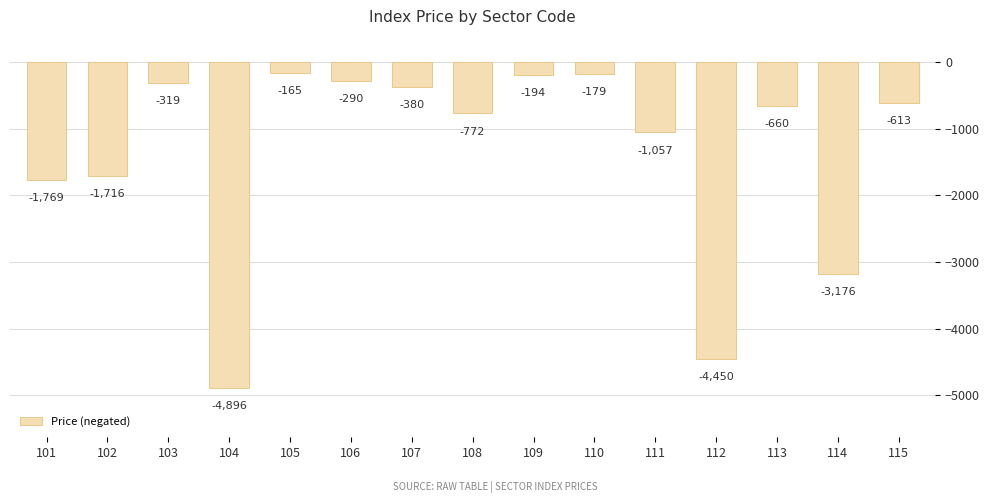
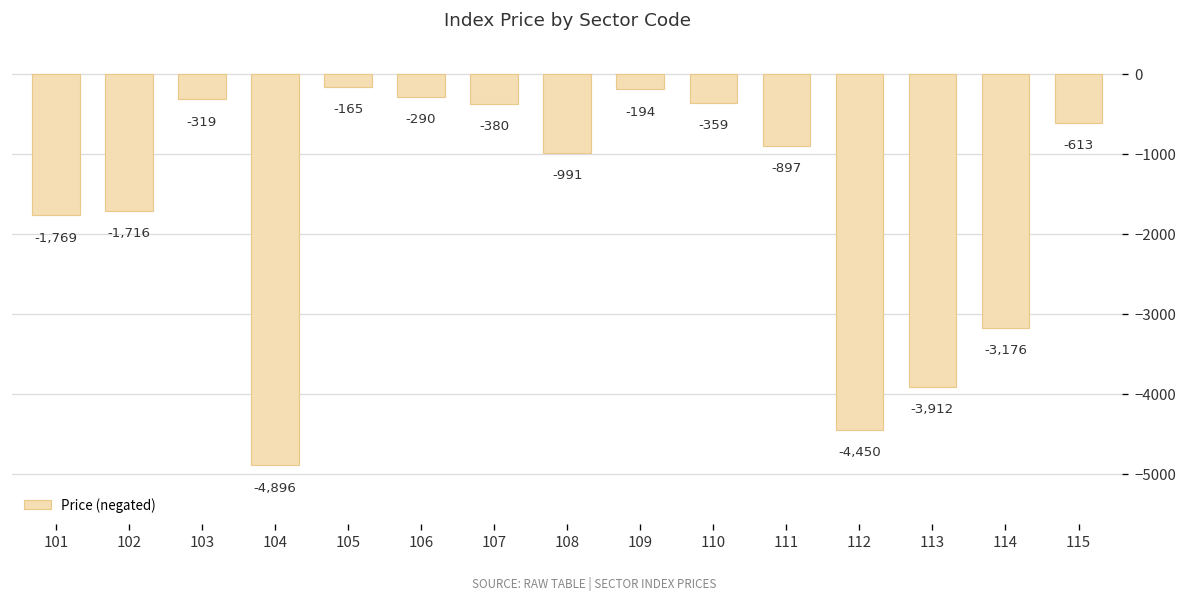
108: -772 -> -991
110: -179 -> -359
111: -1,057 -> -897
113: -660 -> -3,912
